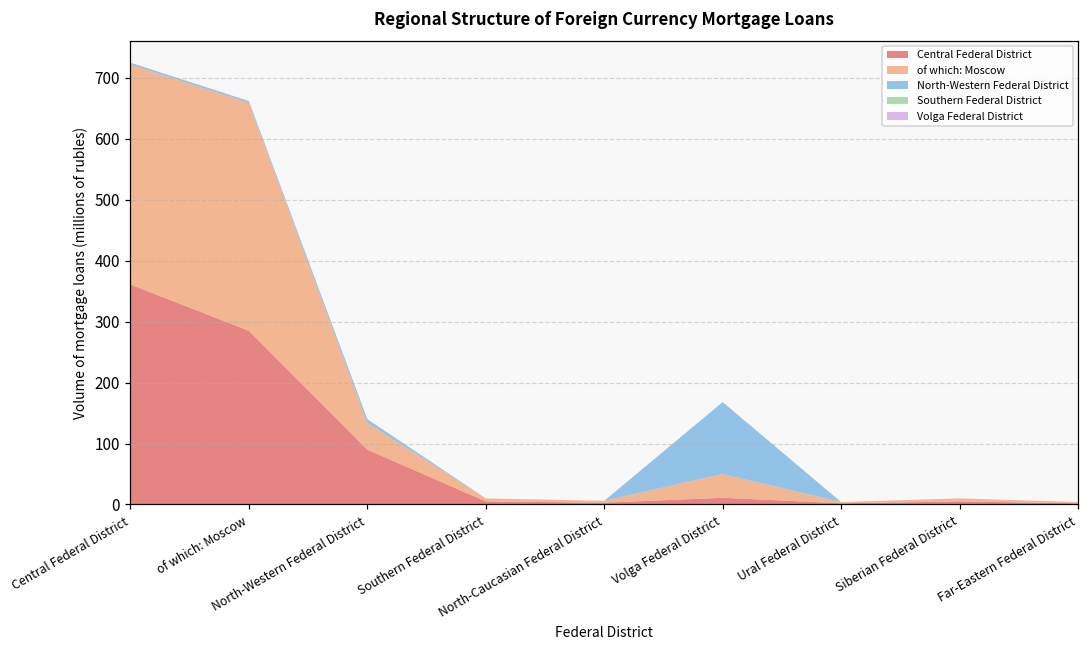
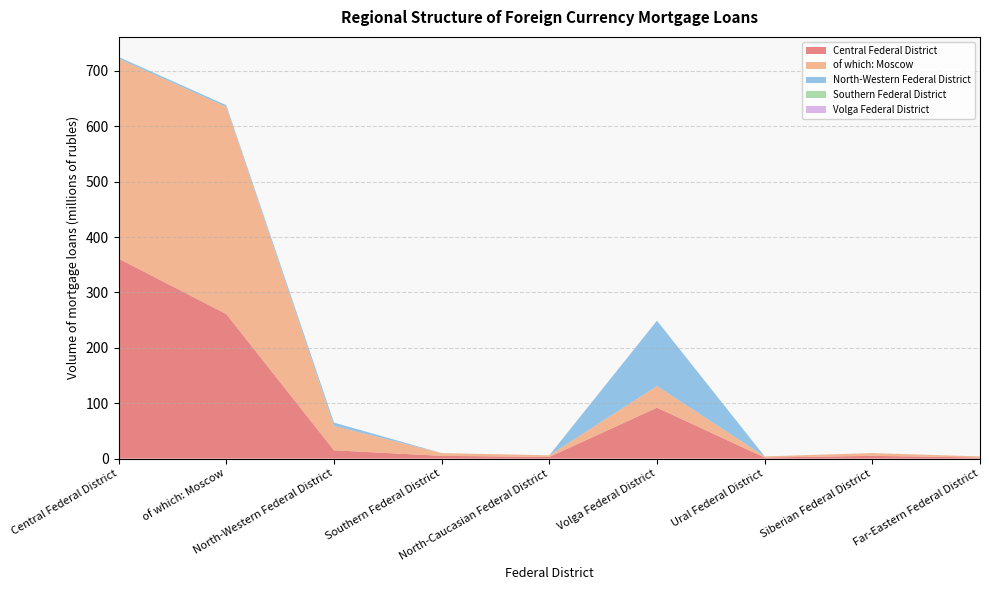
Central Federal District, of which: Moscow: 290 -> 260
Central Federal District, North-Western Federal District: 90 -> 20
Central Federal District, Volga Federal District: 10 -> 90
